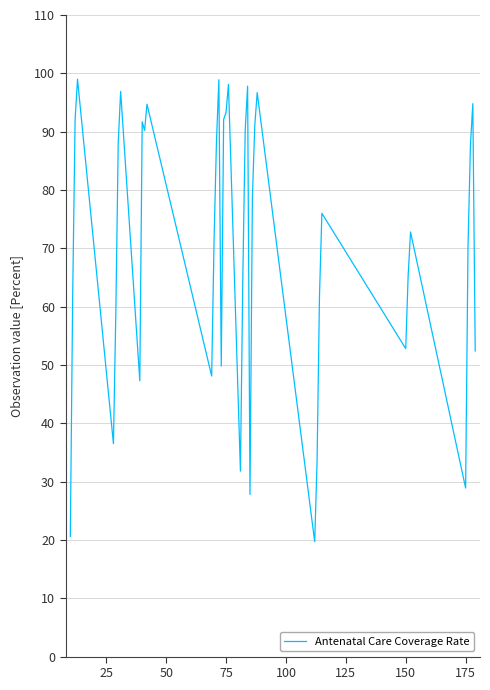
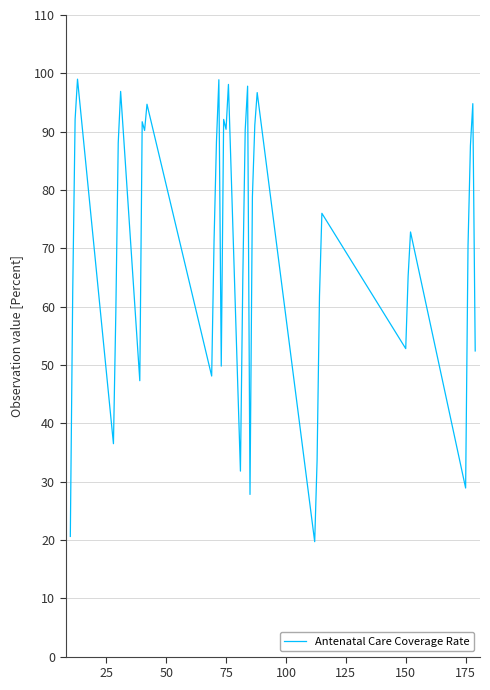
75: 93 -> 90
